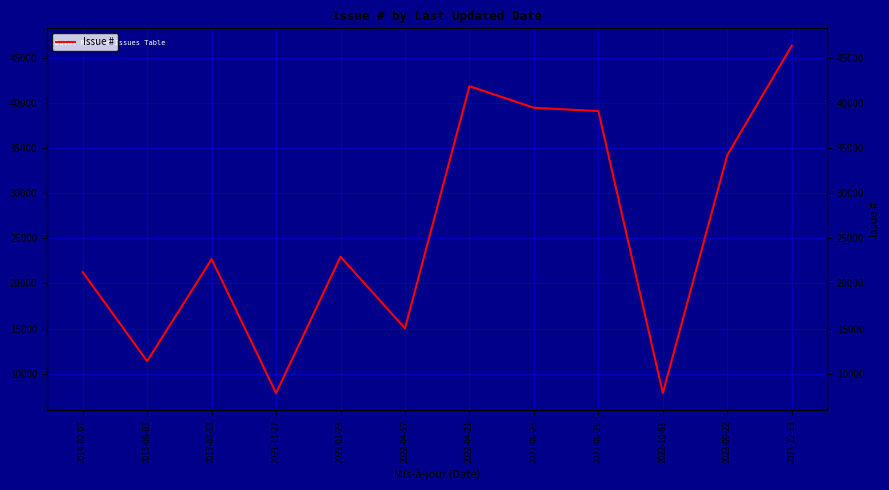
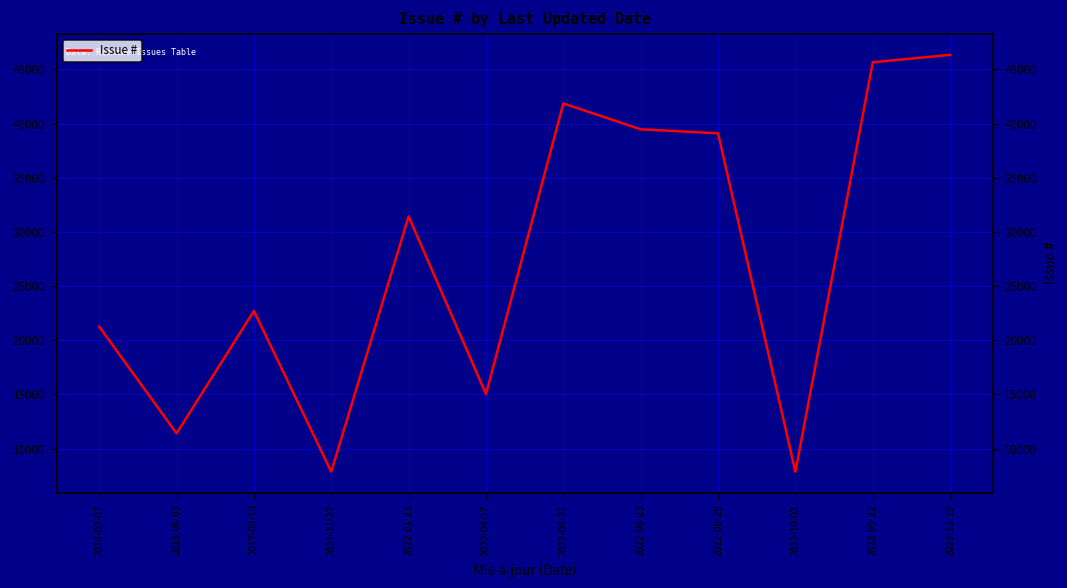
2022-01-23: 23000 -> 31000
2023-09-22: 34000 -> 46000
